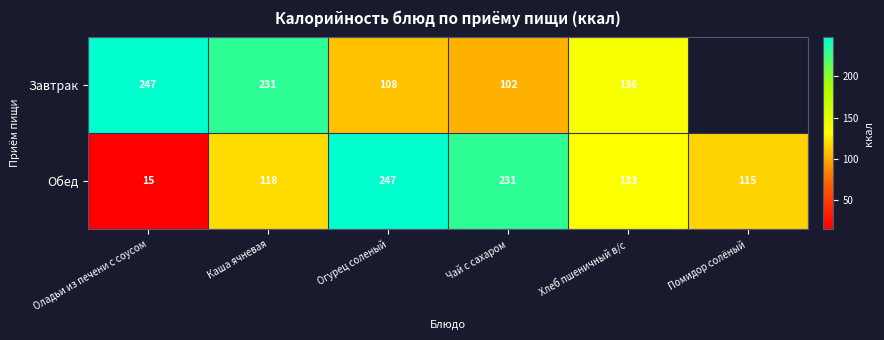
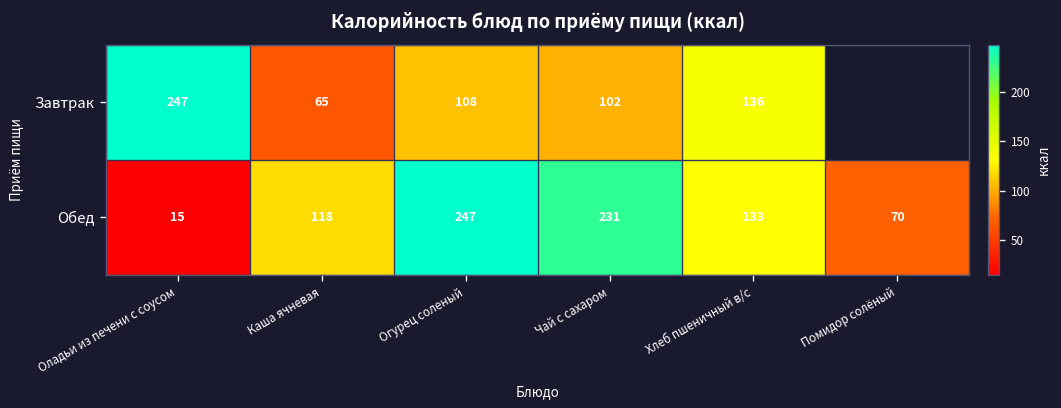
Завтрак, Каша ячневая: 231 -> 65
Обед, Помидор солёный: 115 -> 70
